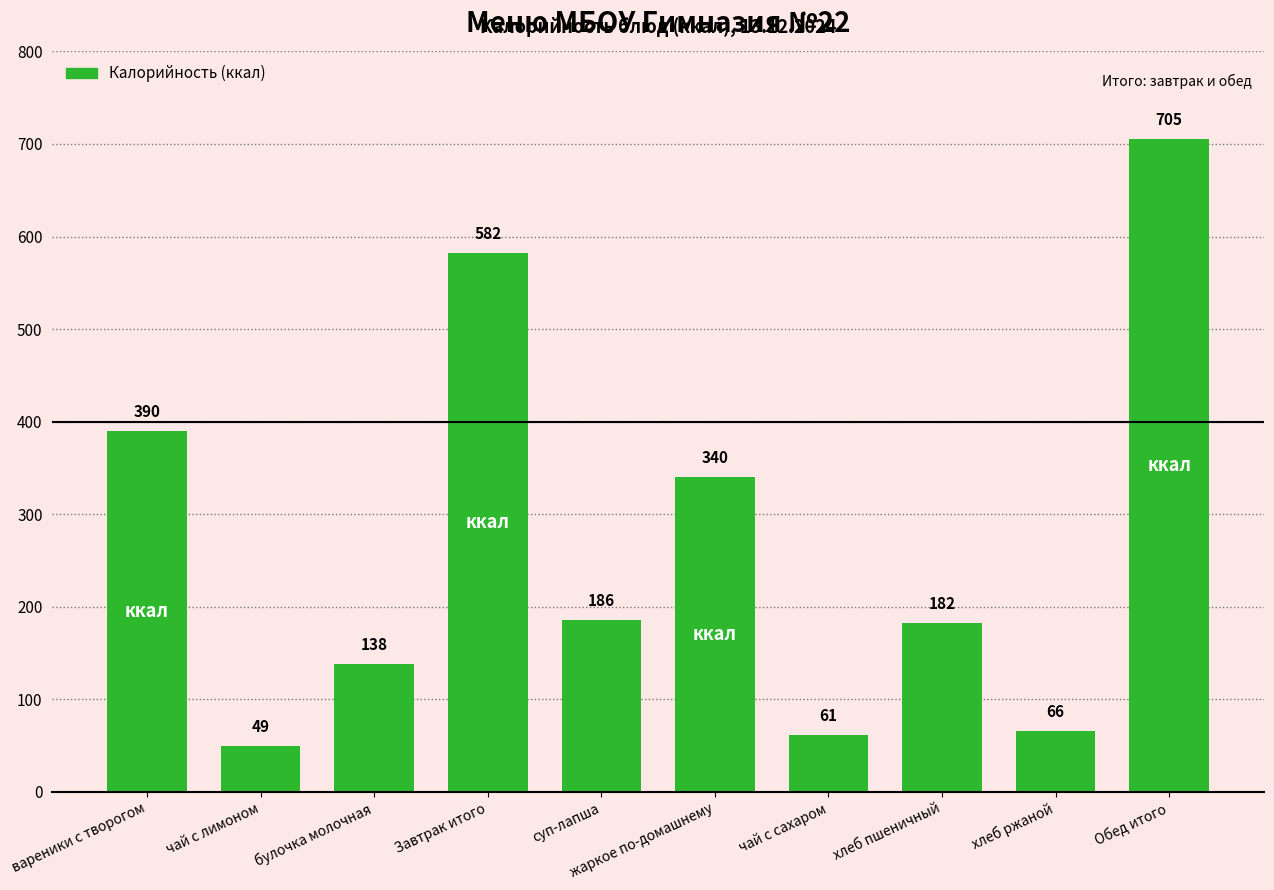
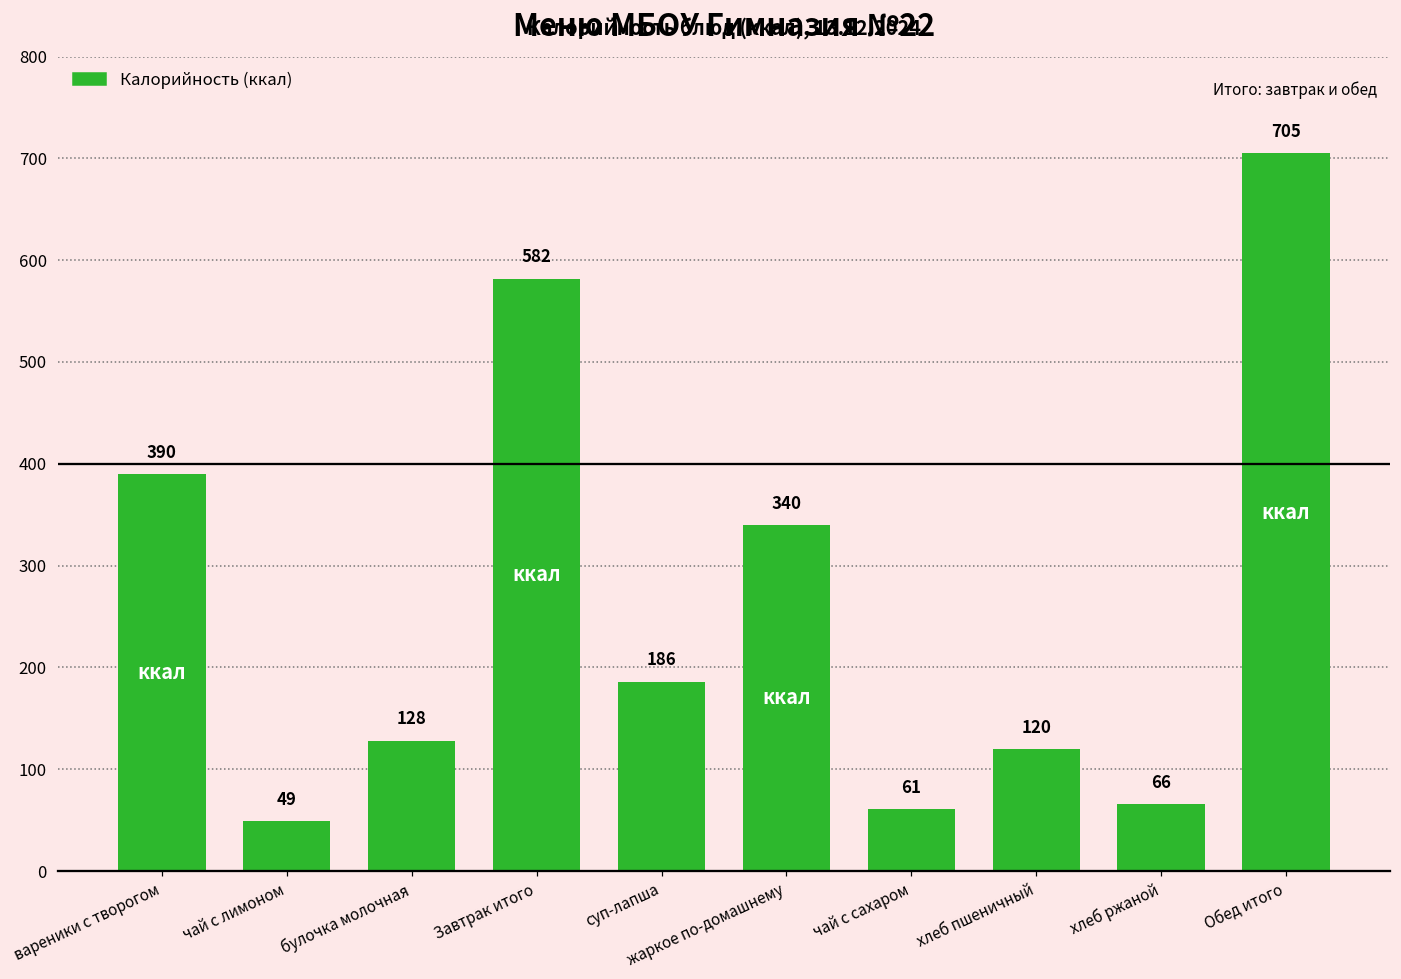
булочка молочная: 138 -> 128
хлеб пшеничный: 182 -> 120
